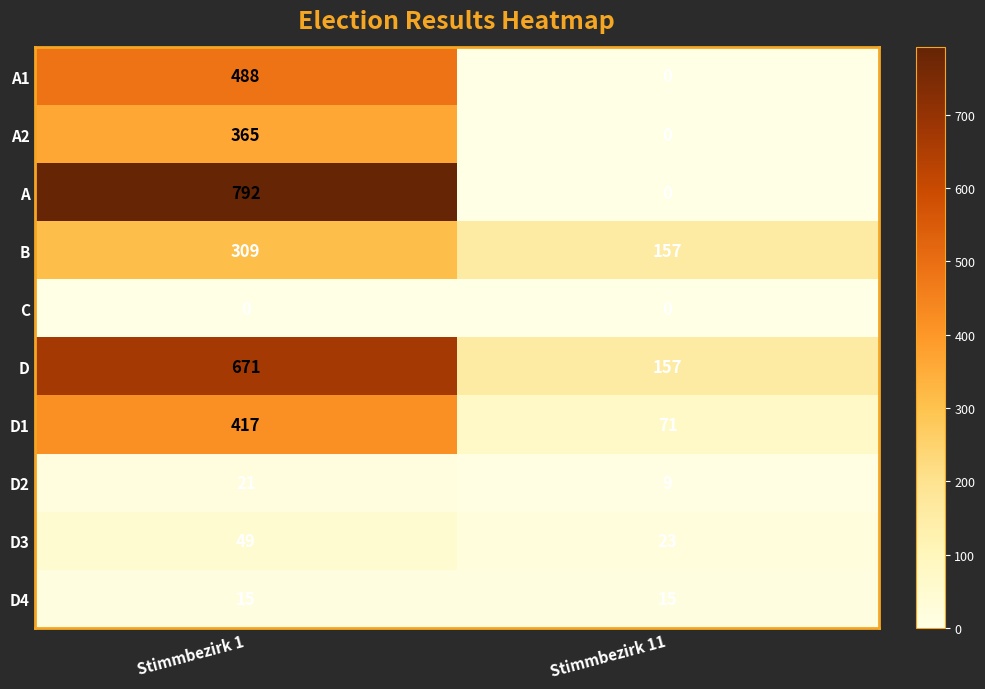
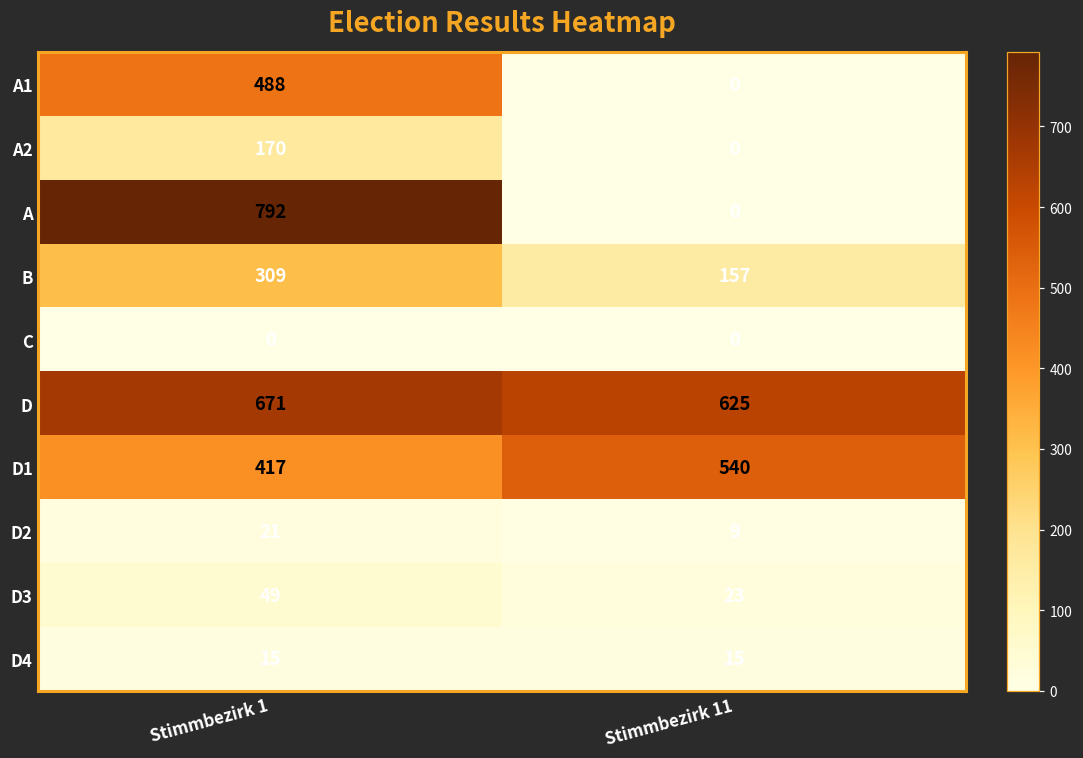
A2, Stimmbezirk 1: 365 -> 170
D, Stimmbezirk 11: 157 -> 625
D1, Stimmbezirk 11: 71 -> 540
